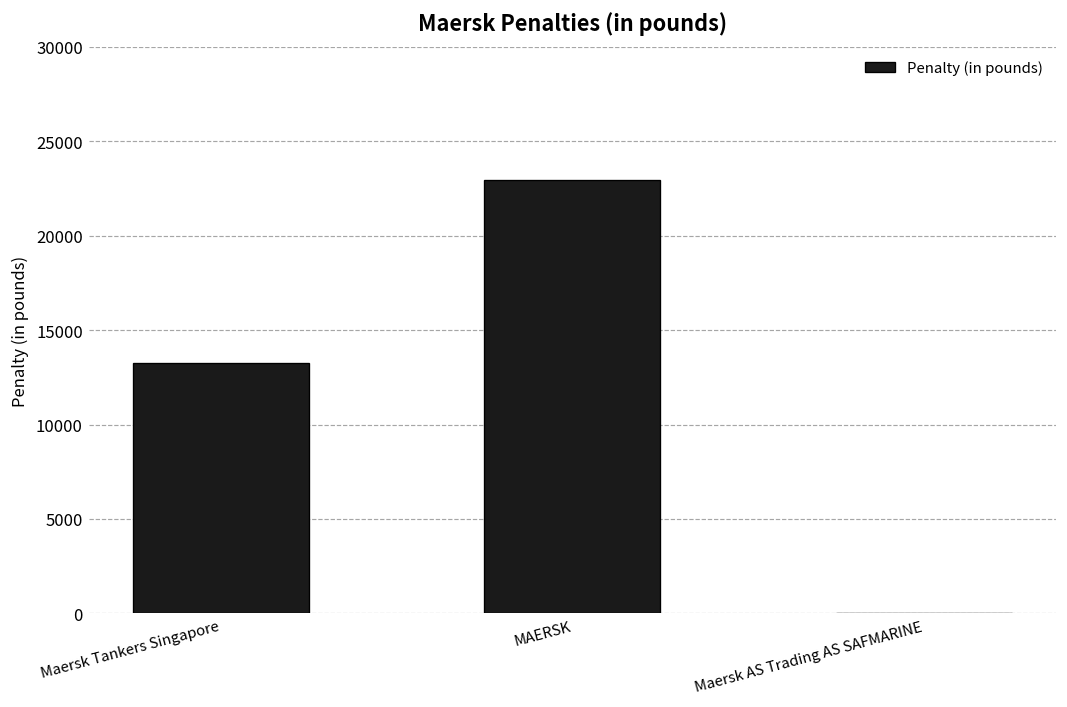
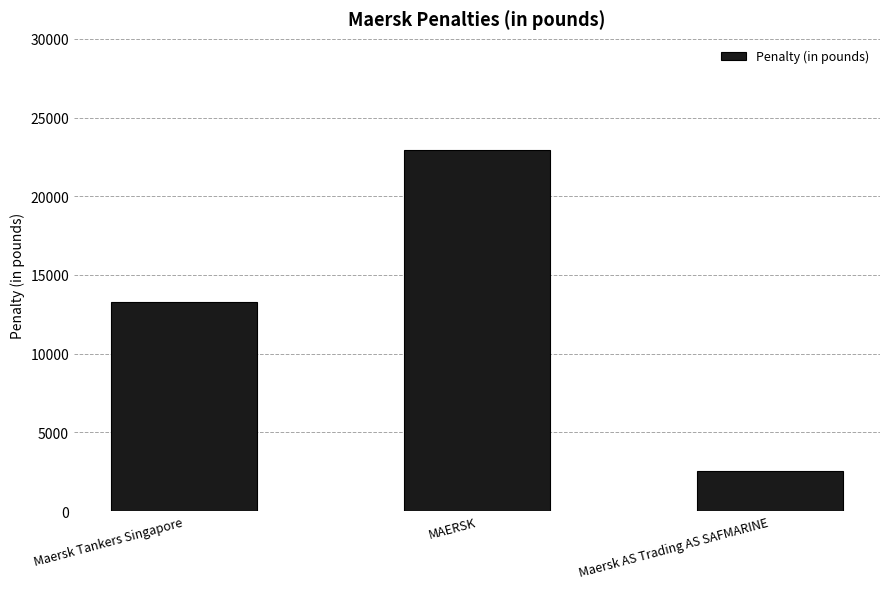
Maersk AS Trading AS SAFMARINE: 0 -> 2600
